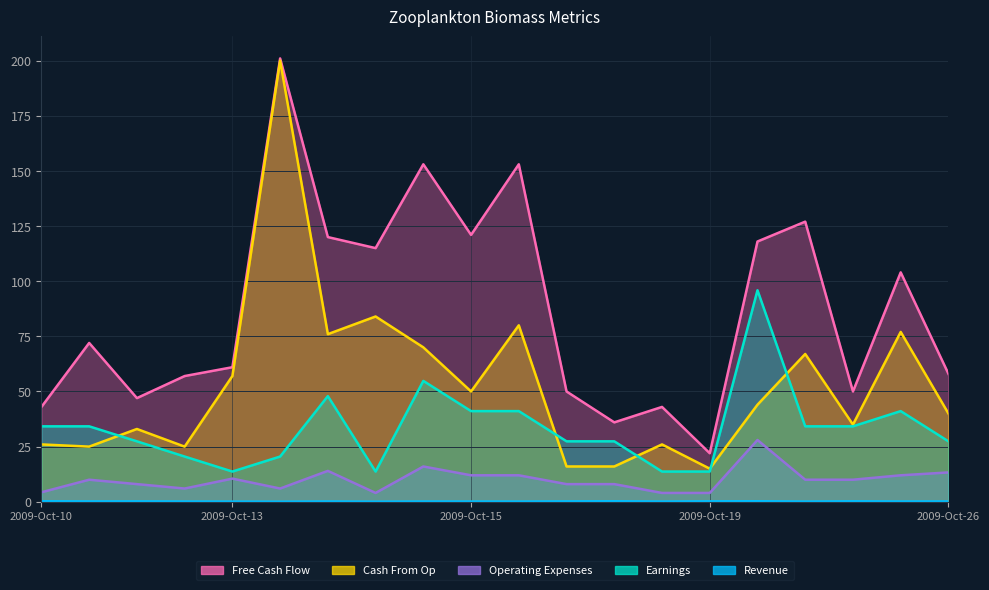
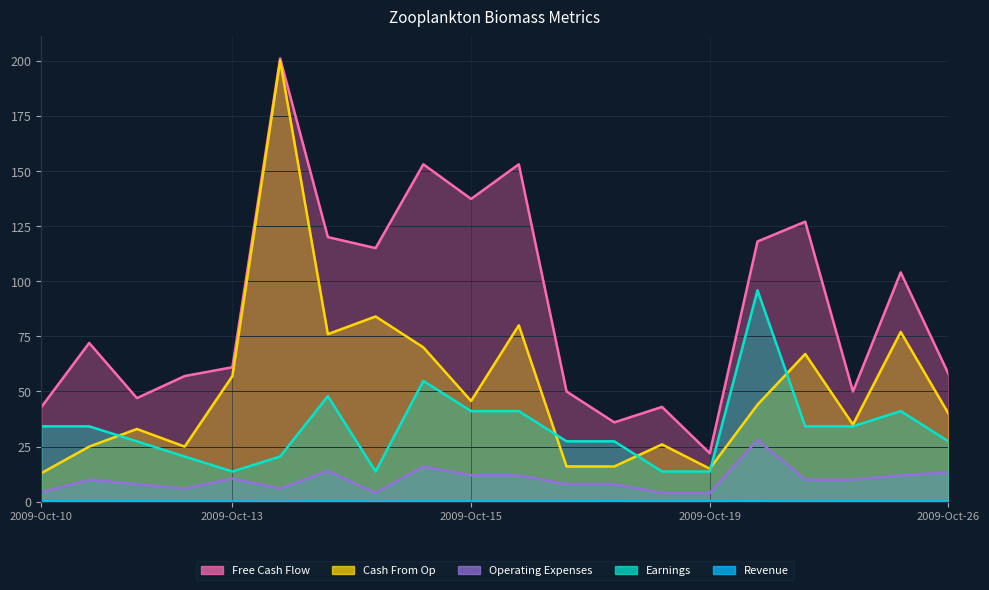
Cash From Op, 2009-Oct-10: 26 -> 13
Free Cash Flow, 2009-Oct-15: 121 -> 137
Cash From Op, 2009-Oct-15: 50 -> 46
